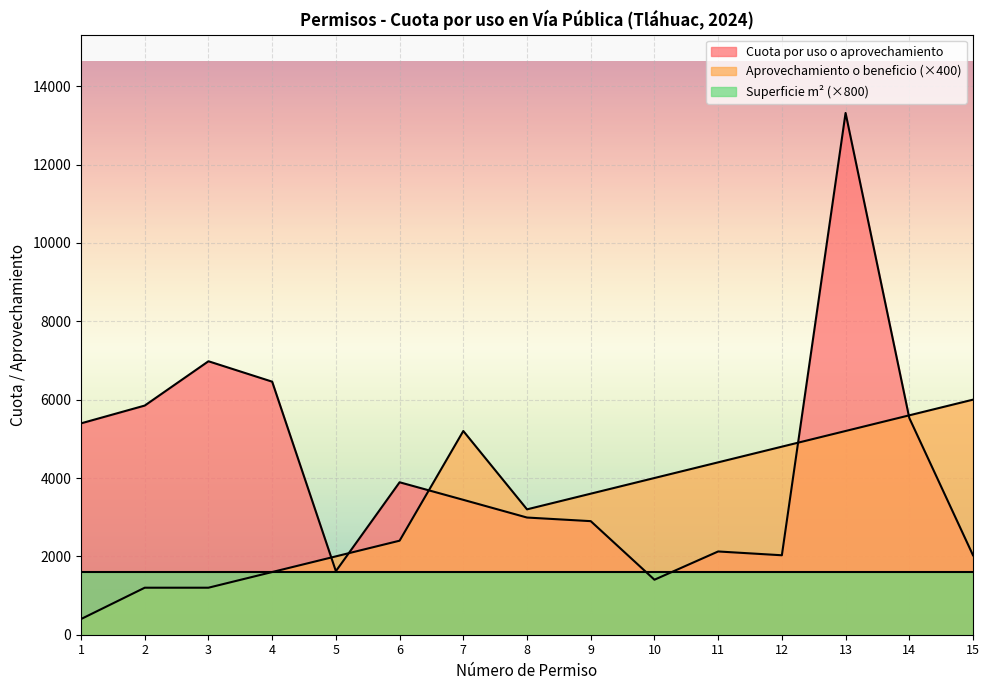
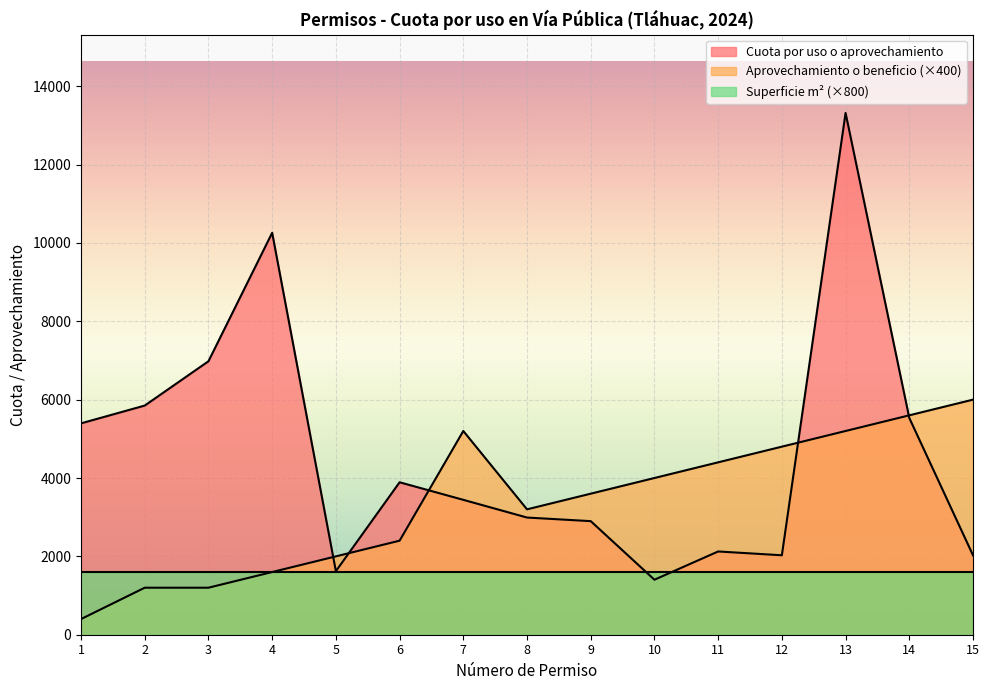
Cuota por uso o aprovechamiento, 4: 6500 -> 10300
